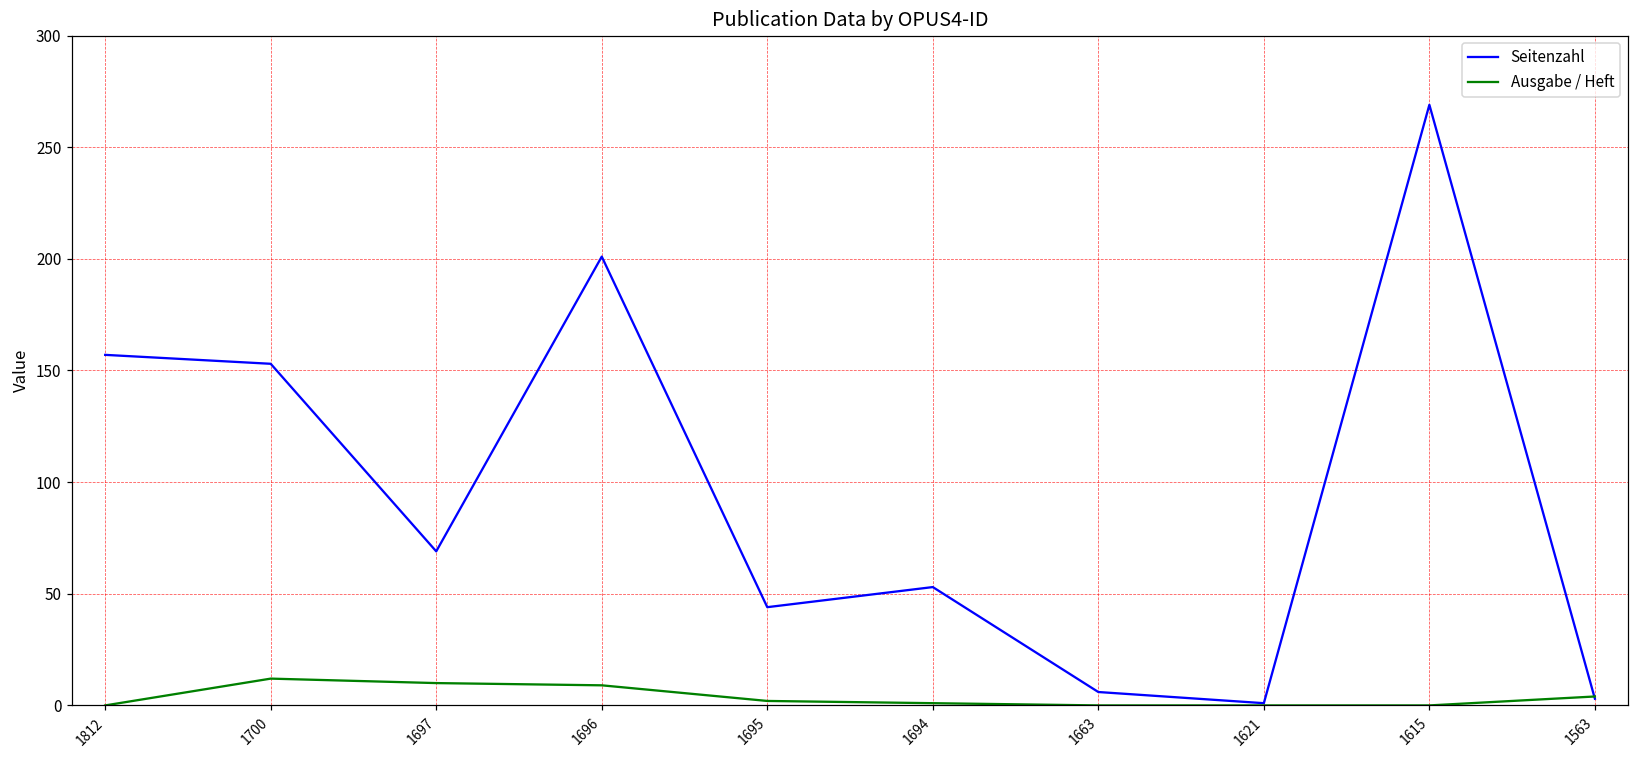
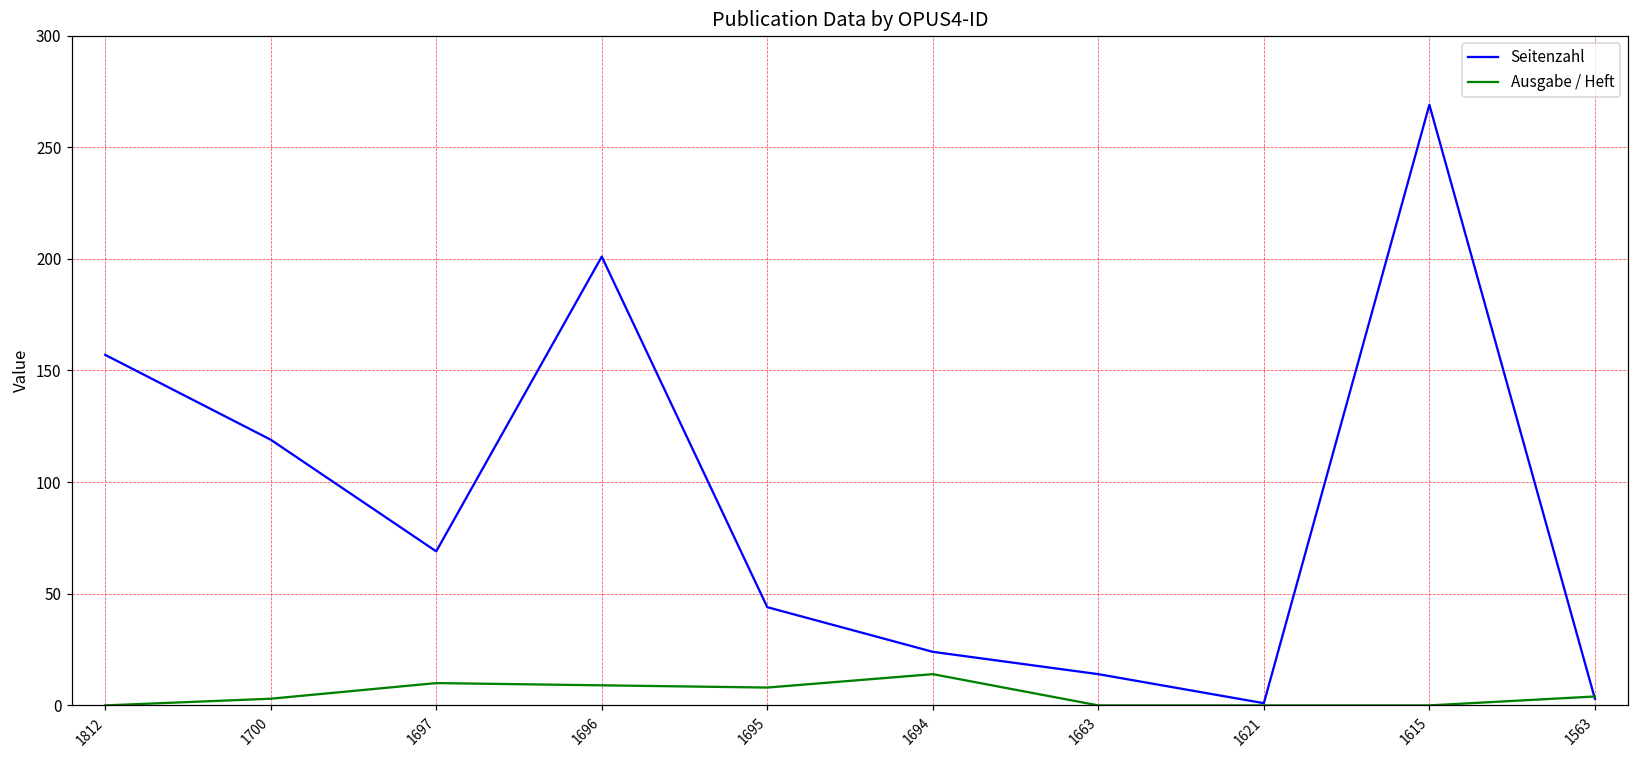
Seitenzahl, 1700: 153 -> 119
Ausgabe / Heft, 1700: 12 -> 3
Ausgabe / Heft, 1695: 2 -> 8
Seitenzahl, 1694: 53 -> 24
Ausgabe / Heft, 1694: 1 -> 14
Seitenzahl, 1663: 6 -> 14
